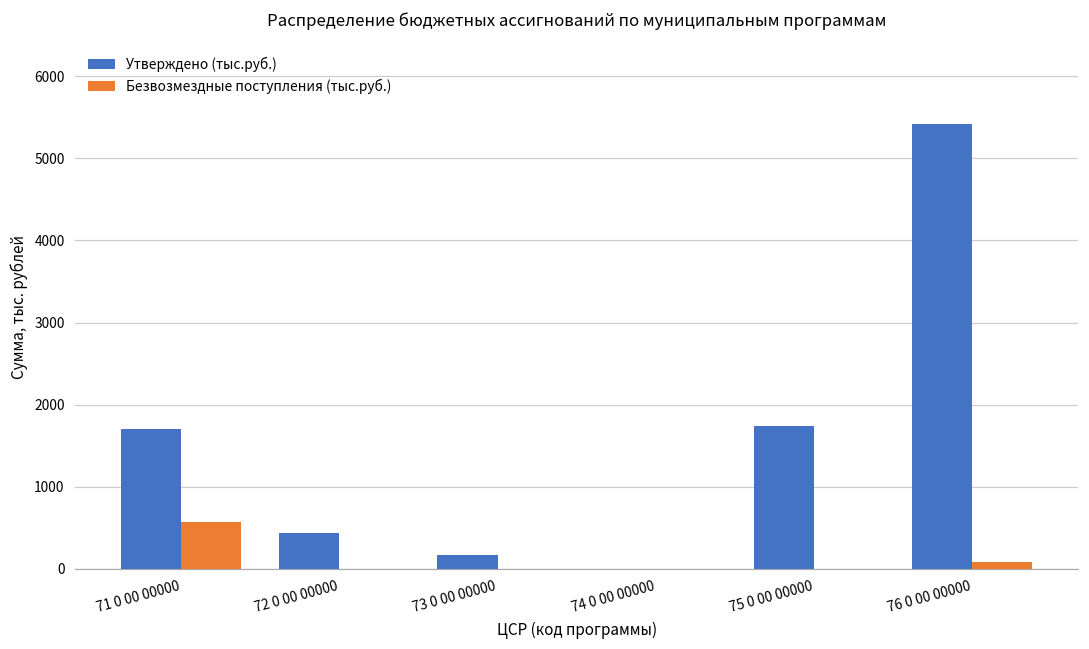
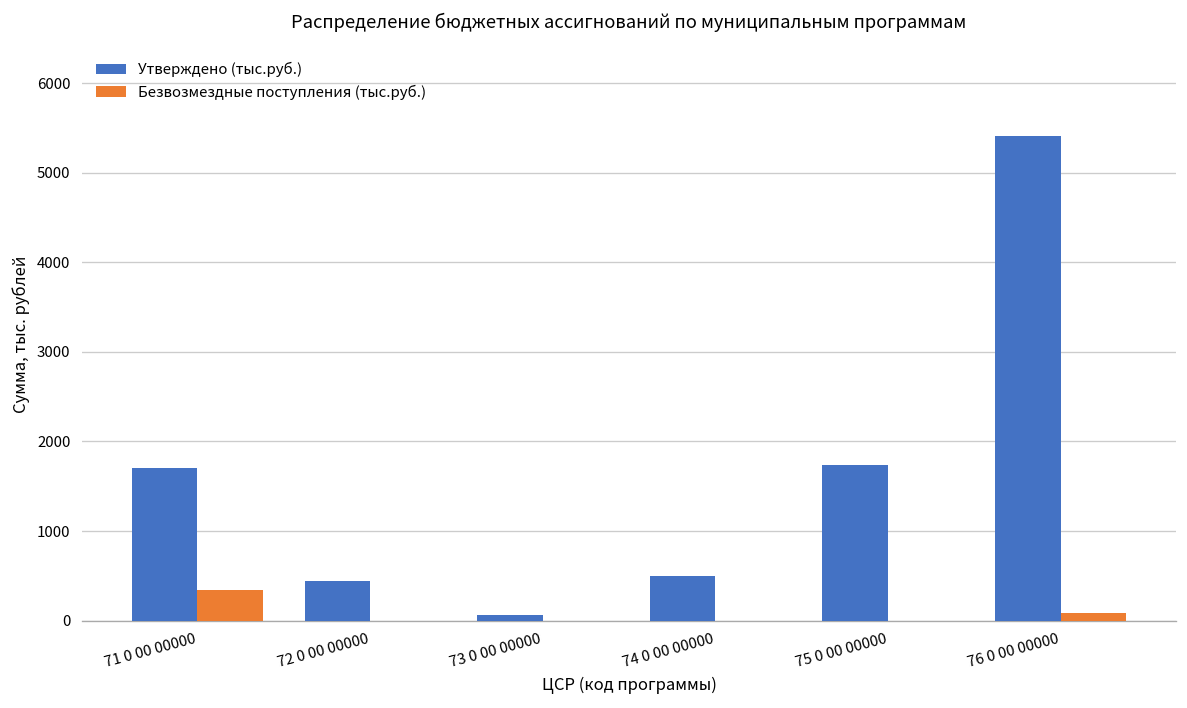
Безвозмездные поступления (тыс.руб.), 71 0 00 00000: 600 -> 300
Утверждено (тыс.руб.), 73 0 00 00000: 200 -> 100
Утверждено (тыс.руб.), 74 0 00 00000: 0 -> 500
